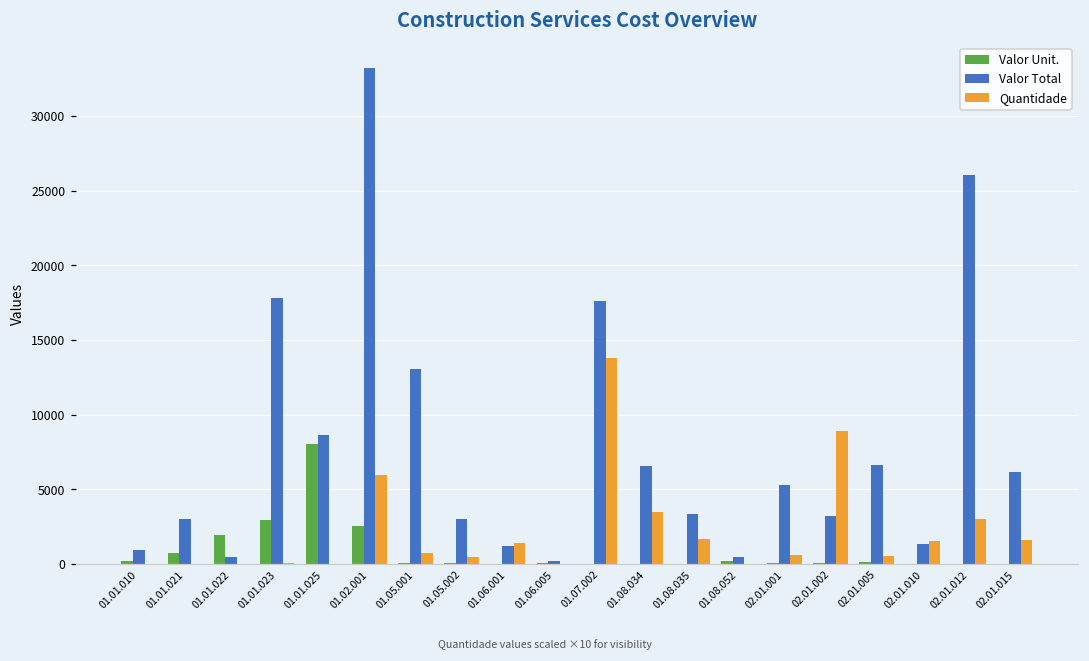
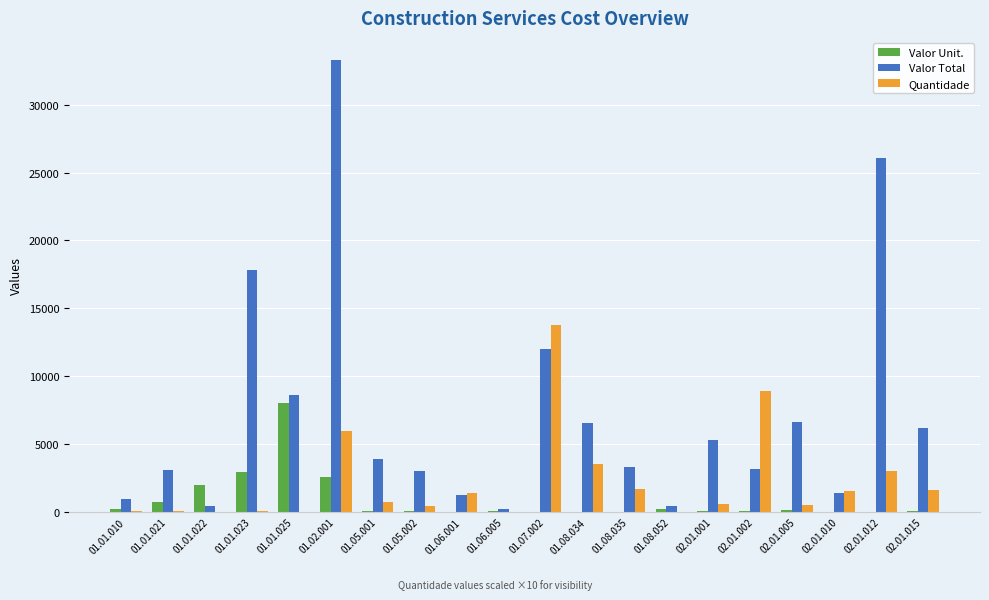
Valor Total, 01.05.001: 13100 -> 3900
Valor Total, 01.07.002: 17600 -> 12000
